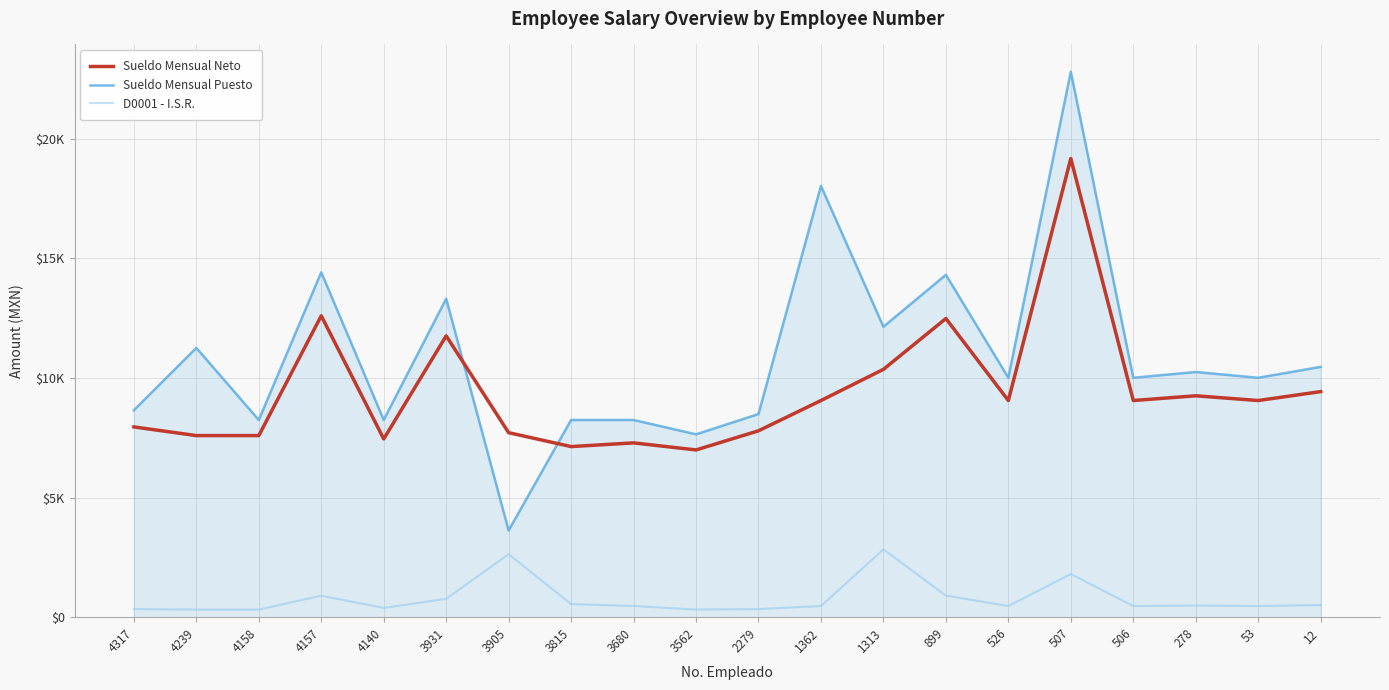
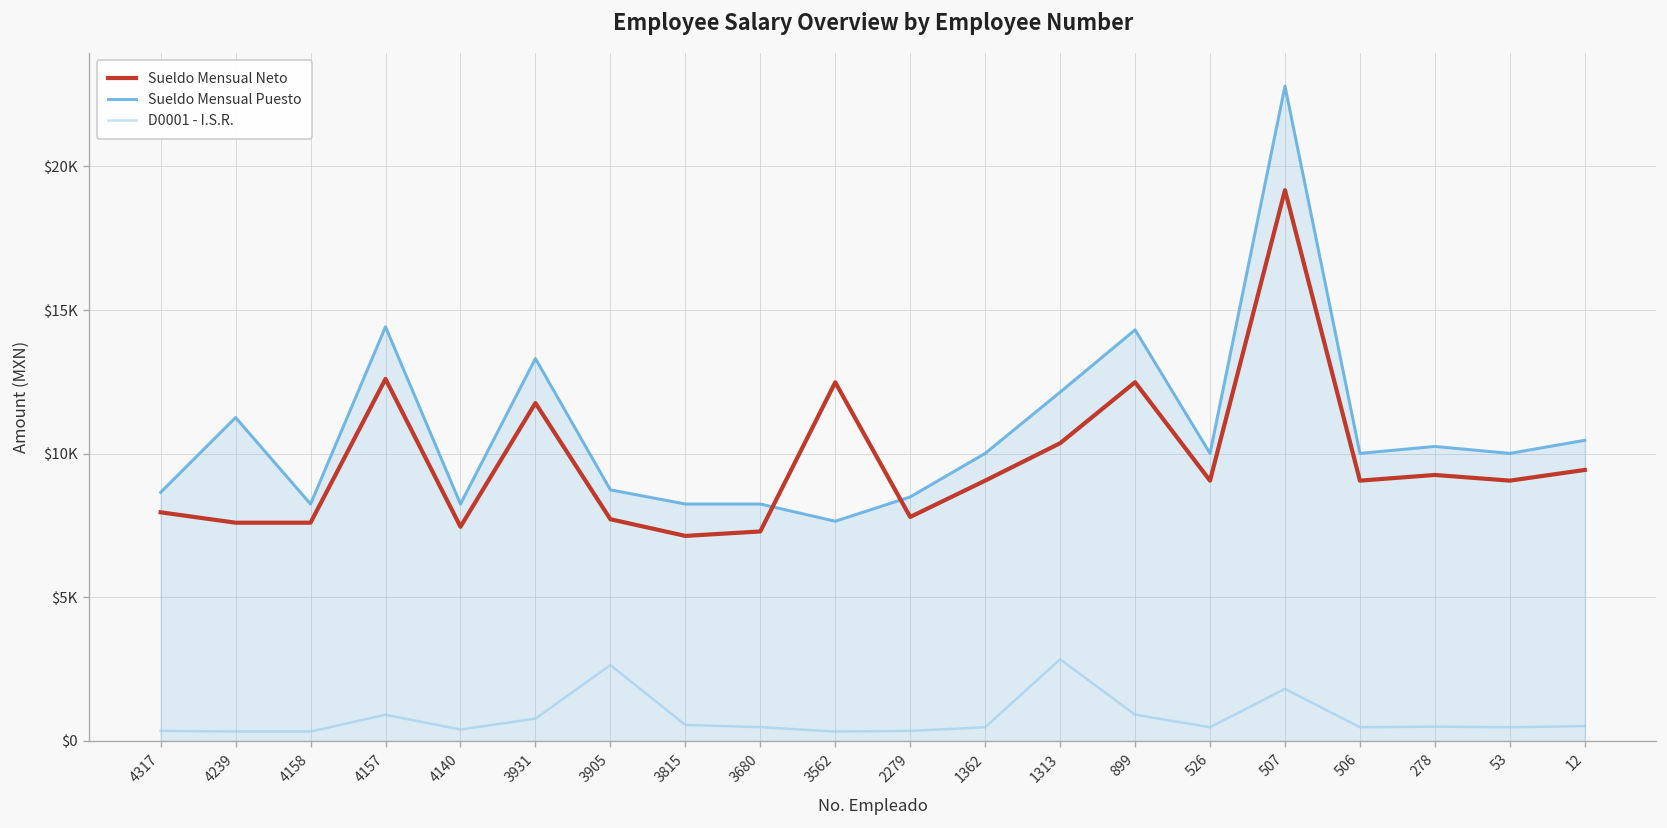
Sueldo Mensual Puesto, 3905: $3600 -> $8700
Sueldo Mensual Neto, 3562: $7000 -> $12500
Sueldo Mensual Puesto, 1362: $18000 -> $10000
